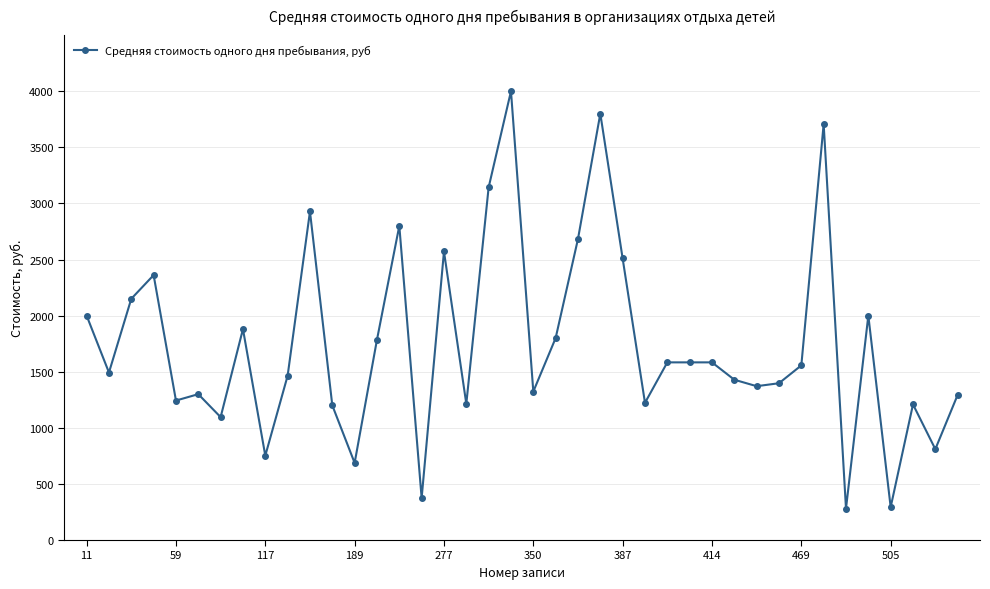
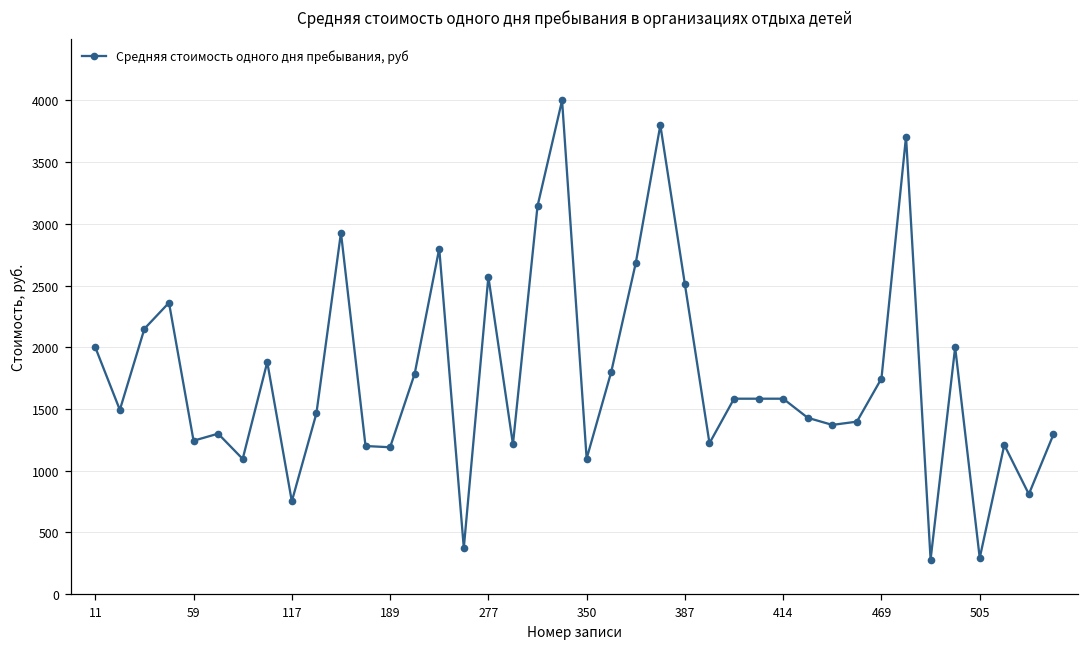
189: 690 -> 1190
350: 1320 -> 1100
469: 1560 -> 1750
